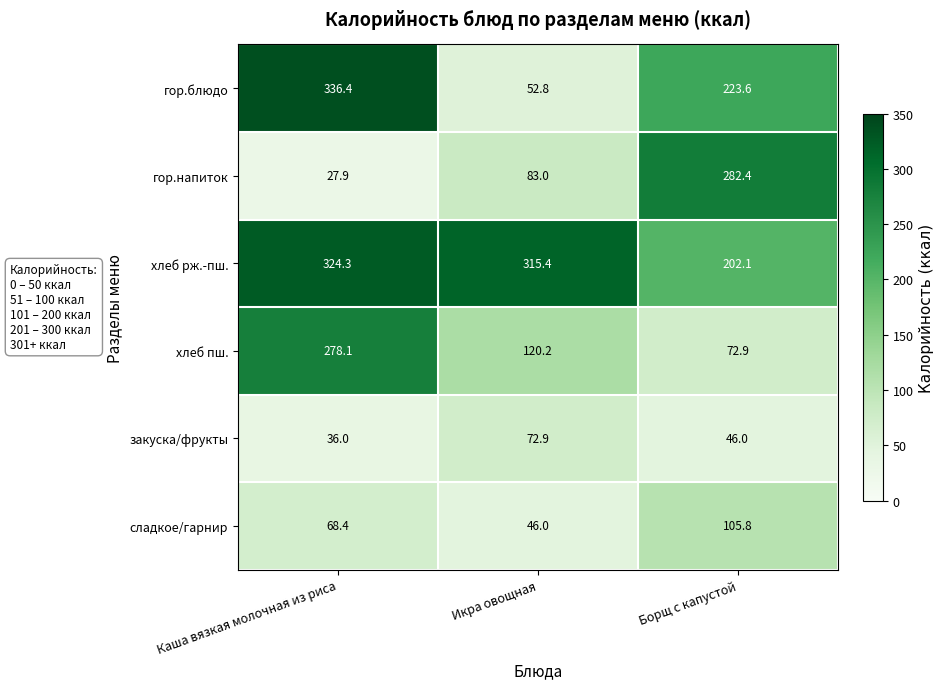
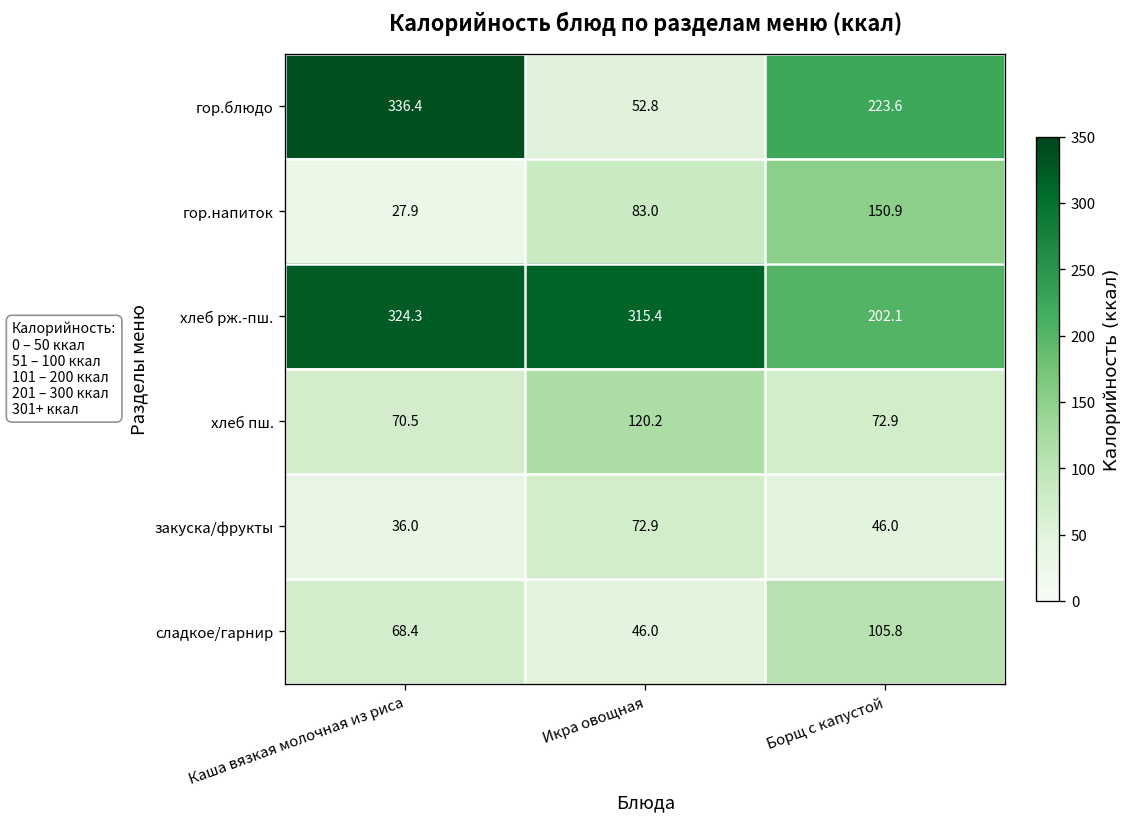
гор.напиток, Борщ с капустой: 282.4 -> 150.9
хлеб пш., Каша вязкая молочная из риса: 278.1 -> 70.5
